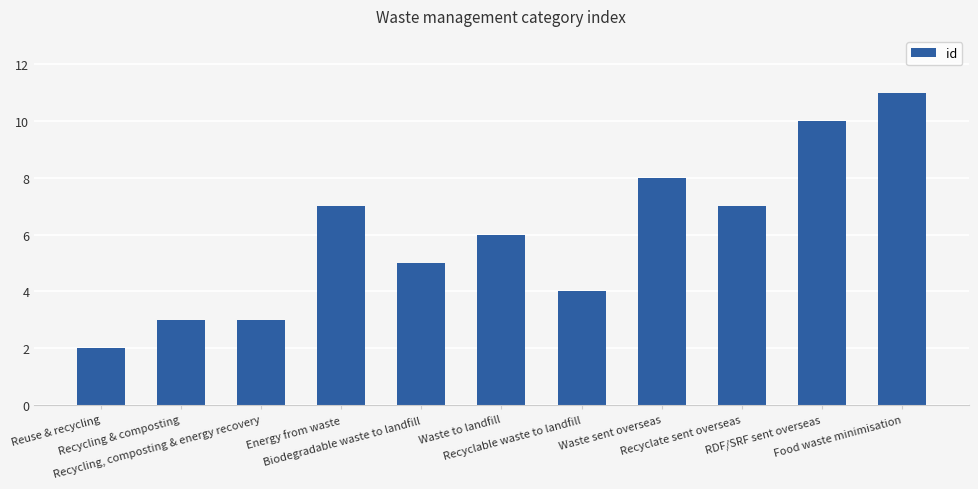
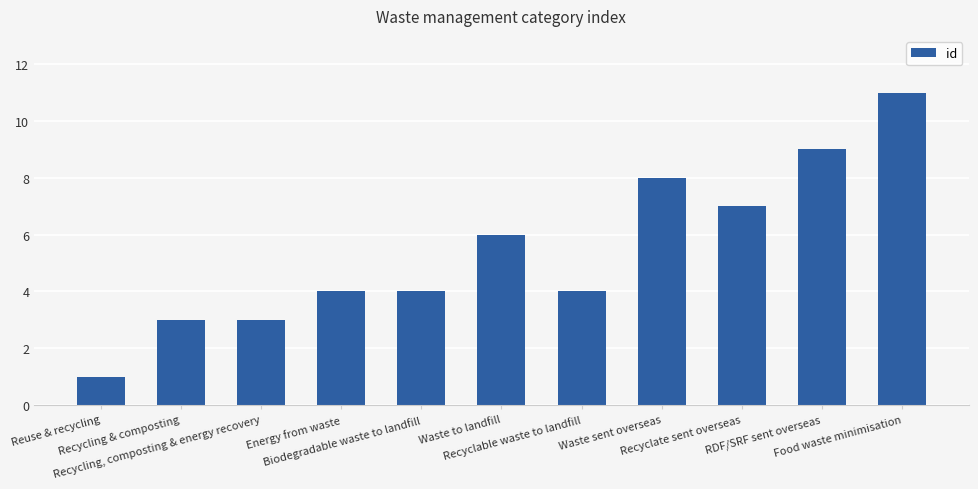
Reuse & recycling: 2 -> 1
Energy from waste: 7 -> 4
Biodegradable waste to landfill: 5 -> 4
RDF/SRF sent overseas: 10 -> 9
